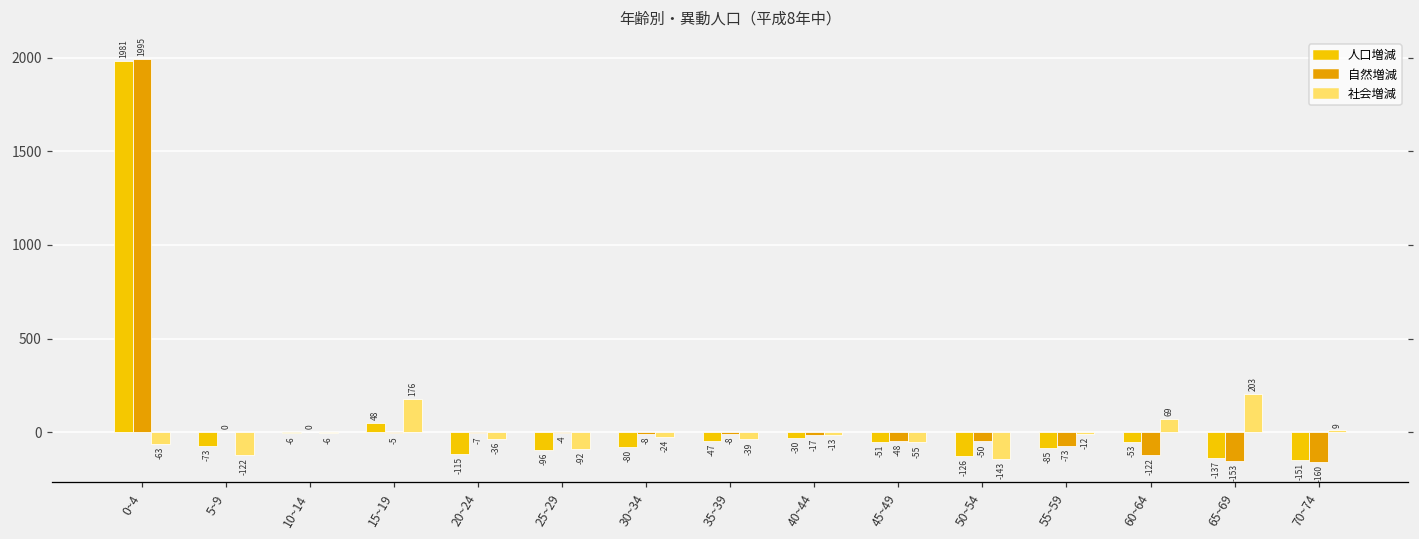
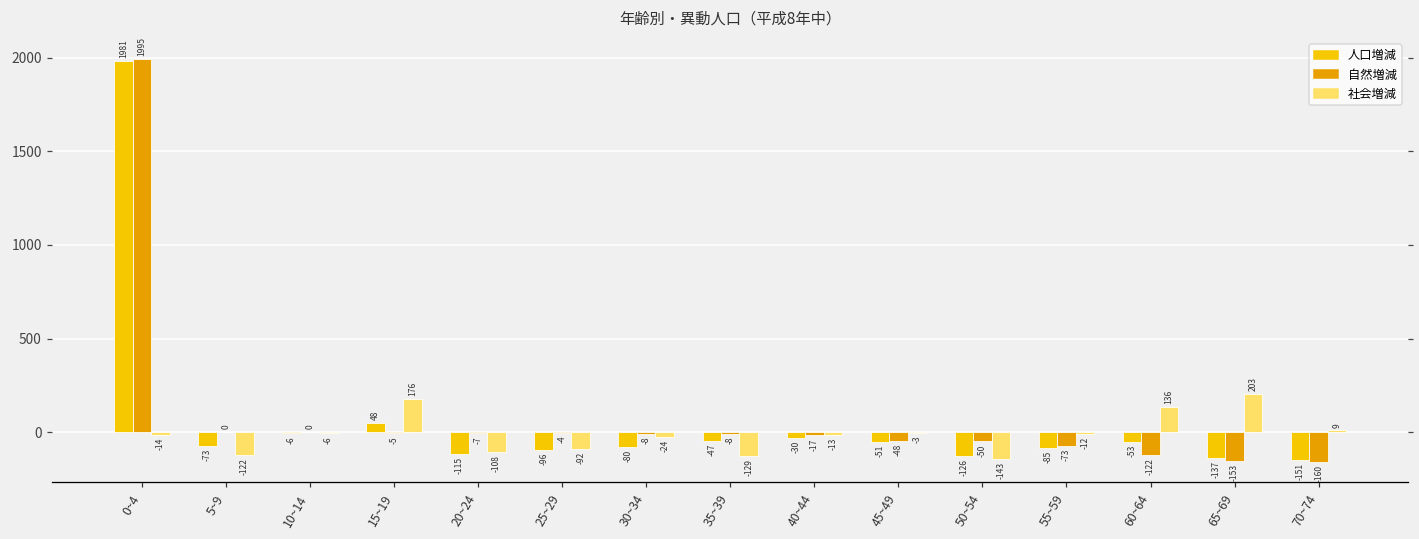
社会増減, 0~4: -63 -> -14
社会増減, 20~24: -36 -> -108
社会増減, 35~39: -39 -> -129
社会増減, 45~49: -55 -> -3
社会増減, 60~64: 69 -> 136
